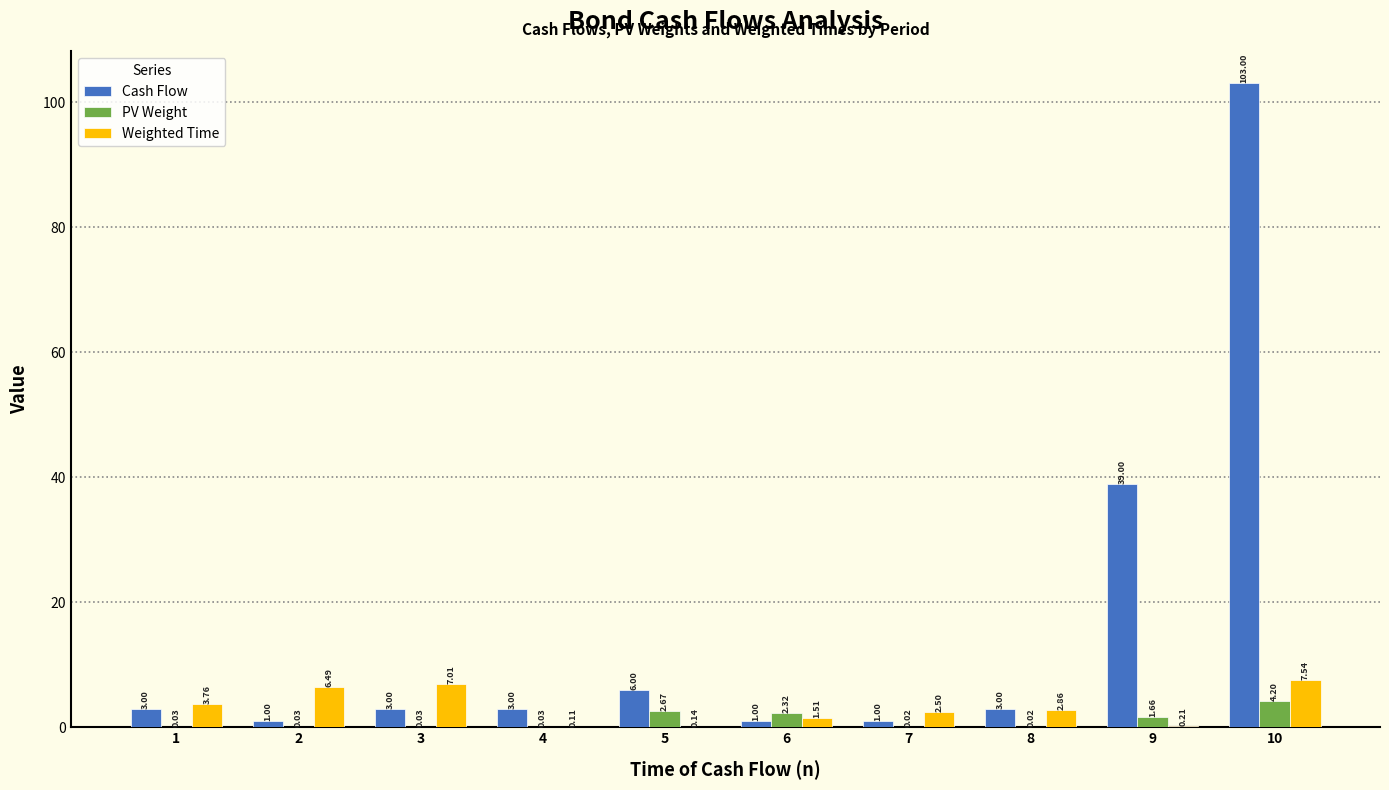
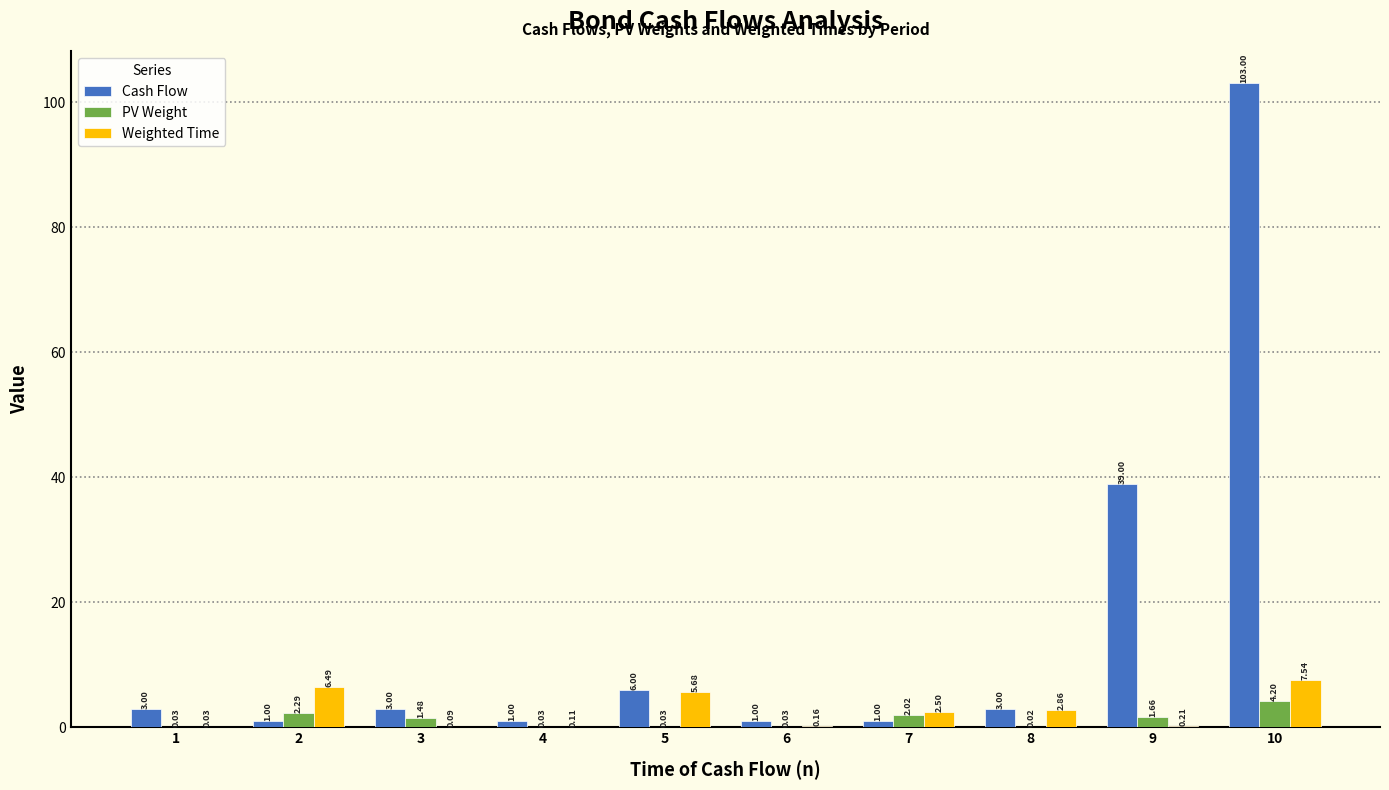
Weighted Time, 1: 3.76 -> 0.03
PV Weight, 2: 0.03 -> 2.29
PV Weight, 3: 0.03 -> 1.48
Weighted Time, 3: 7.01 -> 0.09
Cash Flow, 4: 3.00 -> 1.00
PV Weight, 5: 2.67 -> 0.03
Weighted Time, 5: 0.14 -> 5.68
PV Weight, 6: 2.32 -> 0.03
Weighted Time, 6: 1.51 -> 0.16
PV Weight, 7: 0.02 -> 2.02
